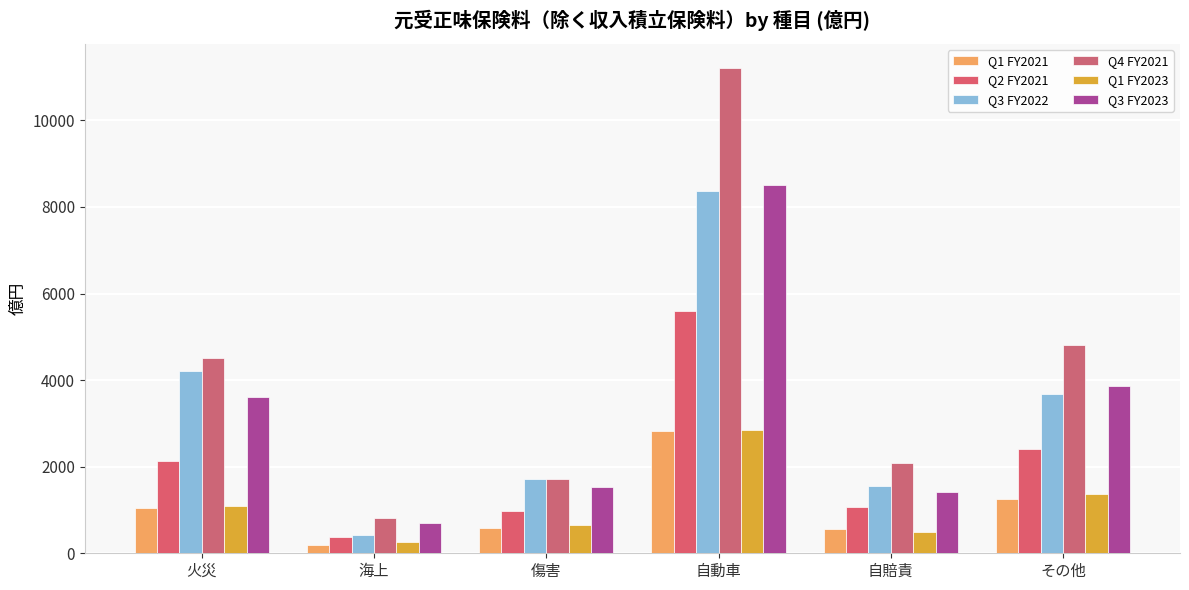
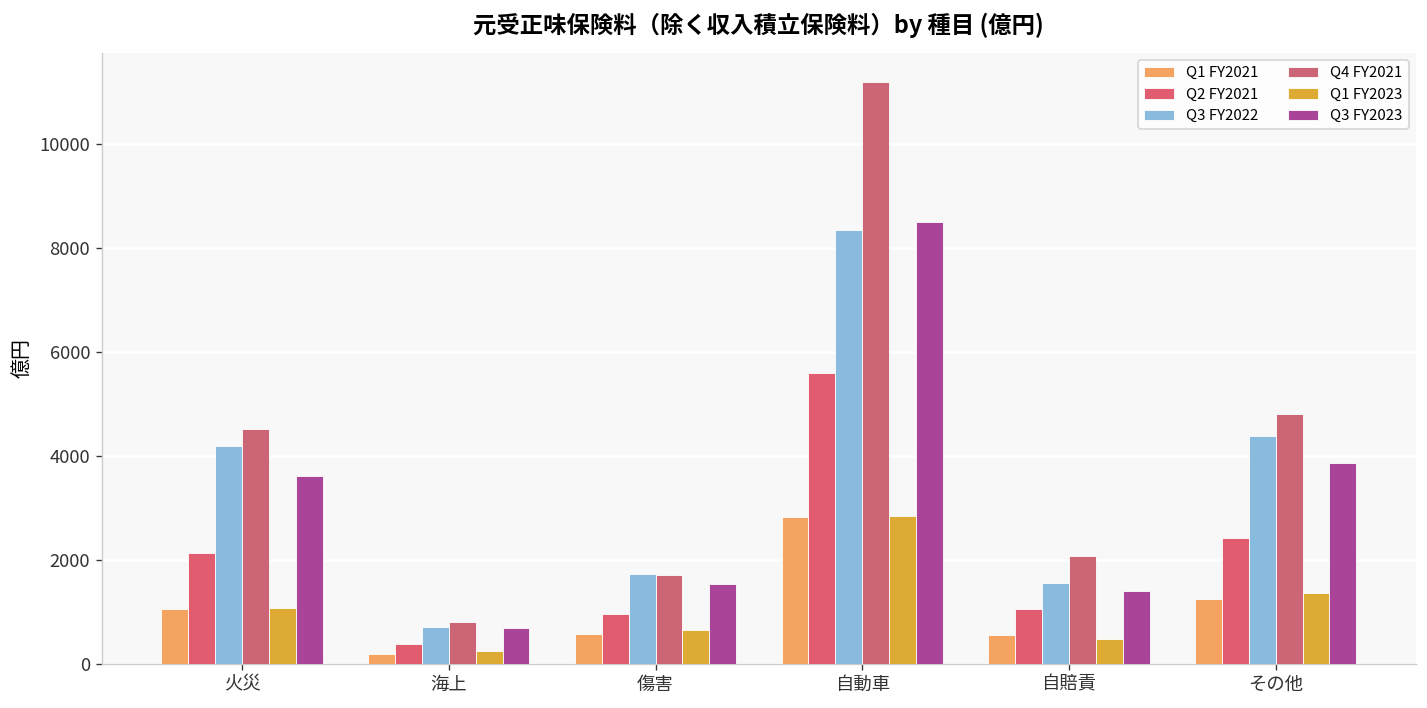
Q3 FY2022, 海上: 400 -> 700
Q3 FY2022, その他: 3700 -> 4400
